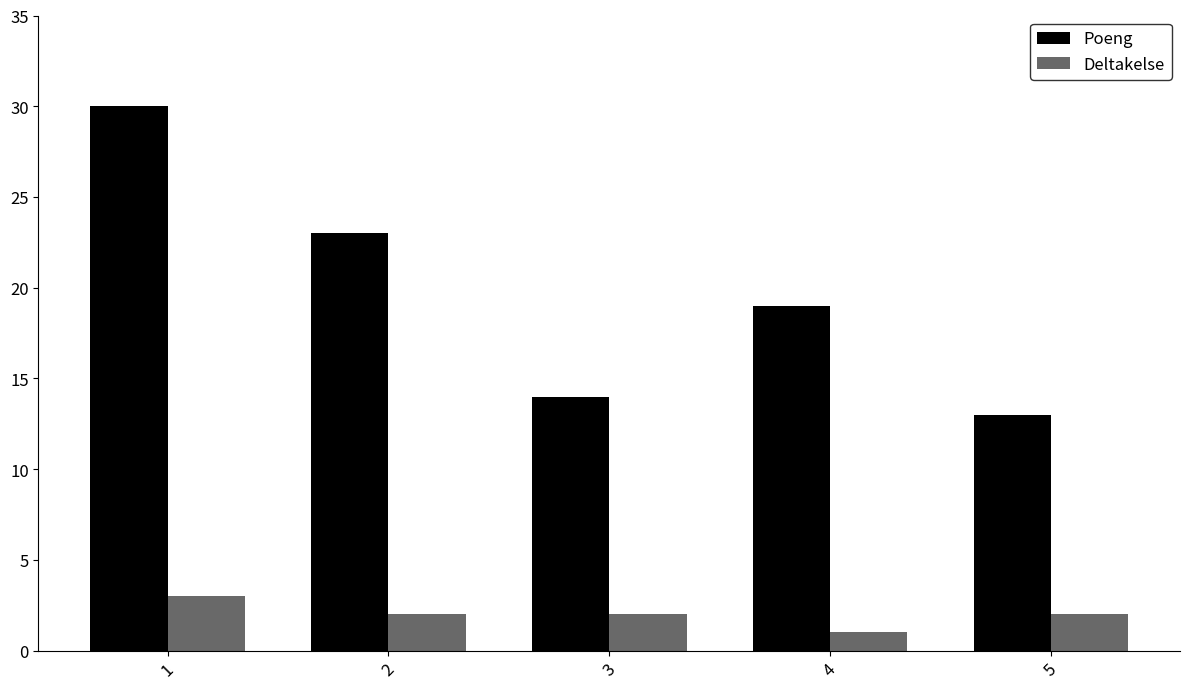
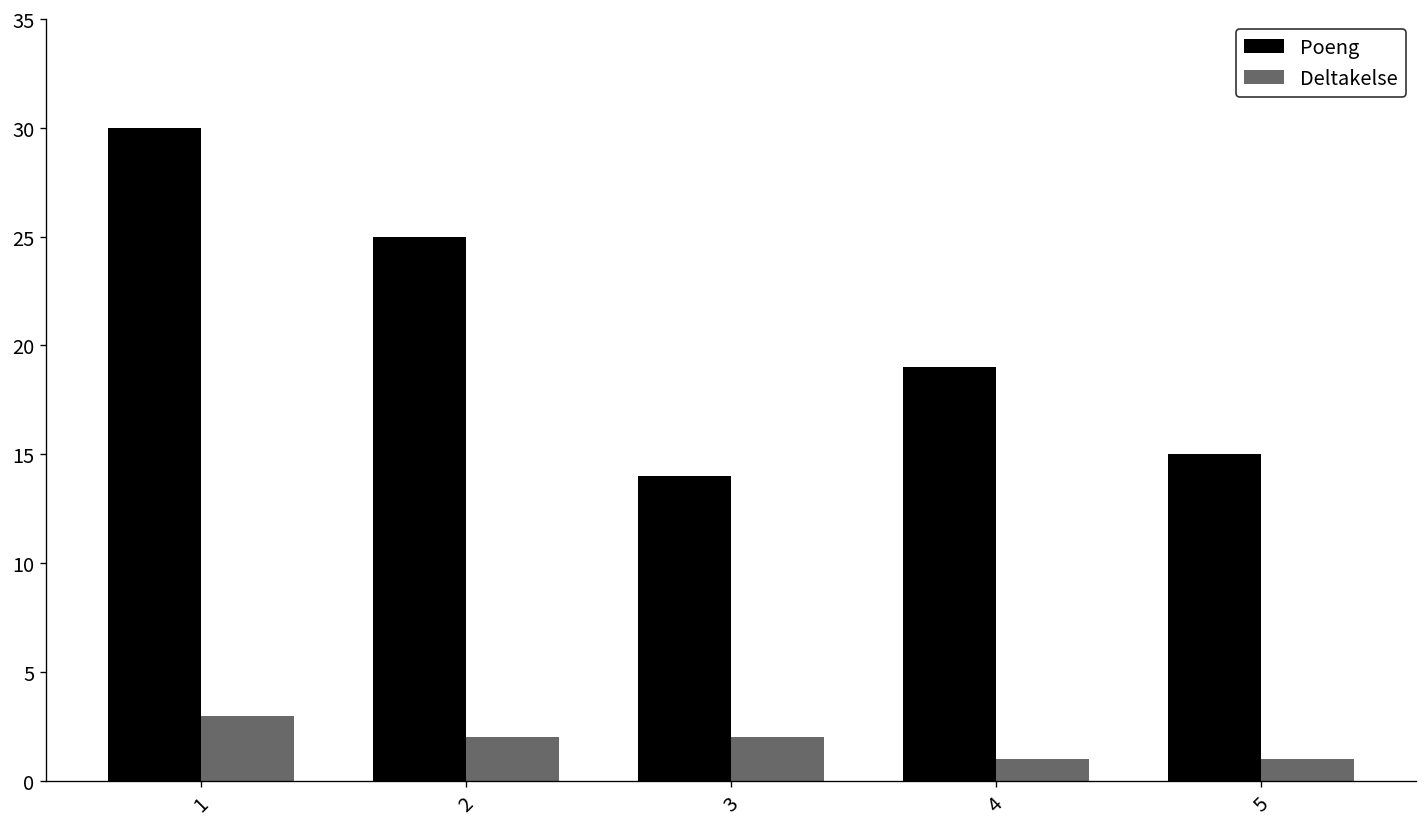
Poeng, 2: 23 -> 25
Poeng, 5: 13 -> 15
Deltakelse, 5: 2 -> 1
